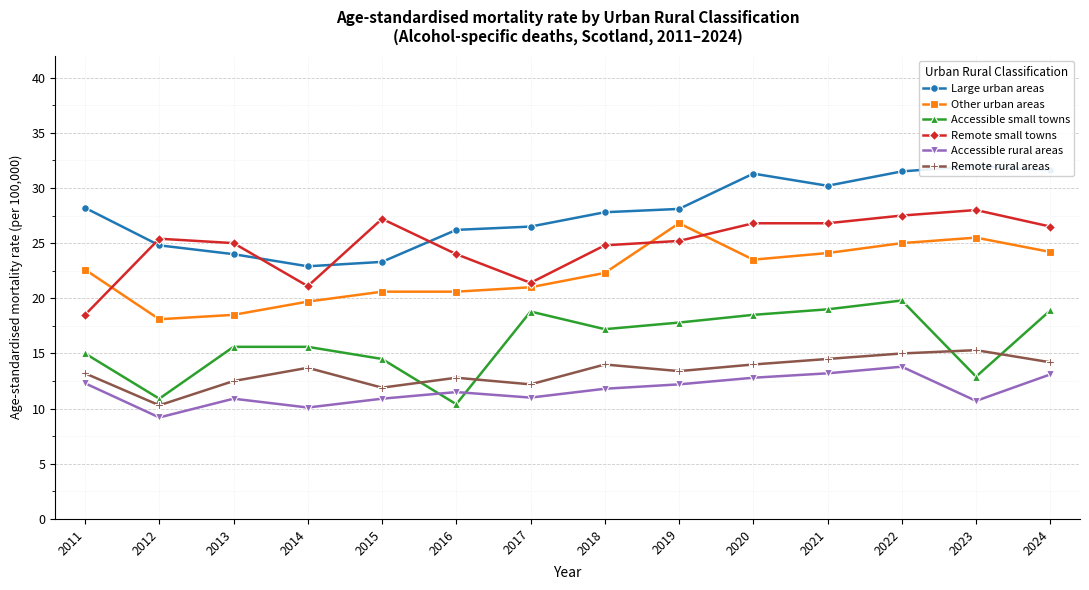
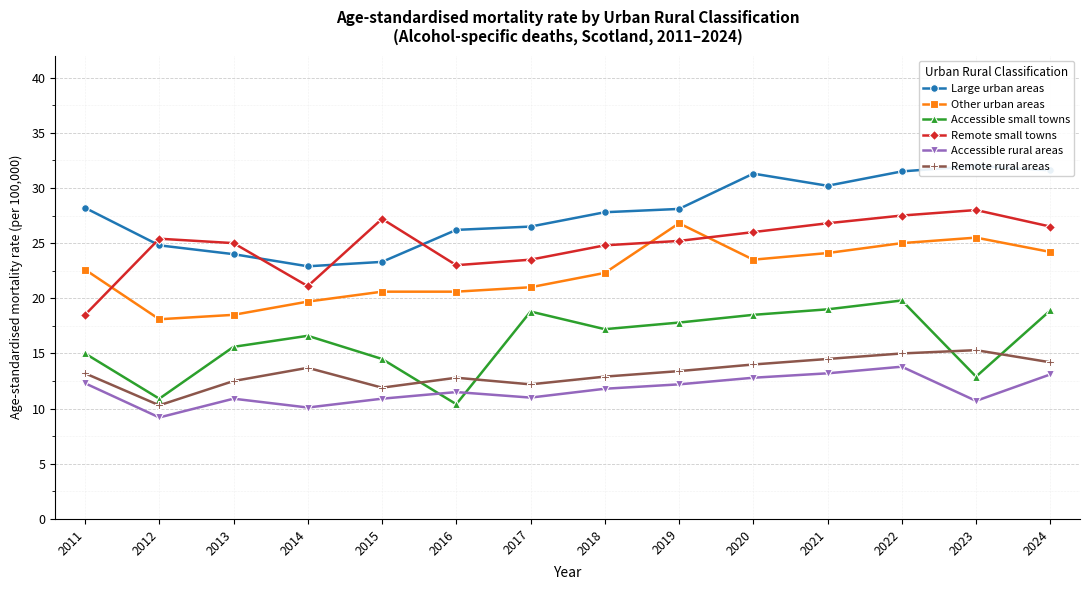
Accessible small towns, 2014: 15.6 -> 16.6
Remote small towns, 2016: 24 -> 23
Remote small towns, 2017: 21.4 -> 23.5
Remote rural areas, 2018: 14.0 -> 12.9
Remote small towns, 2020: 26.8 -> 26.0
